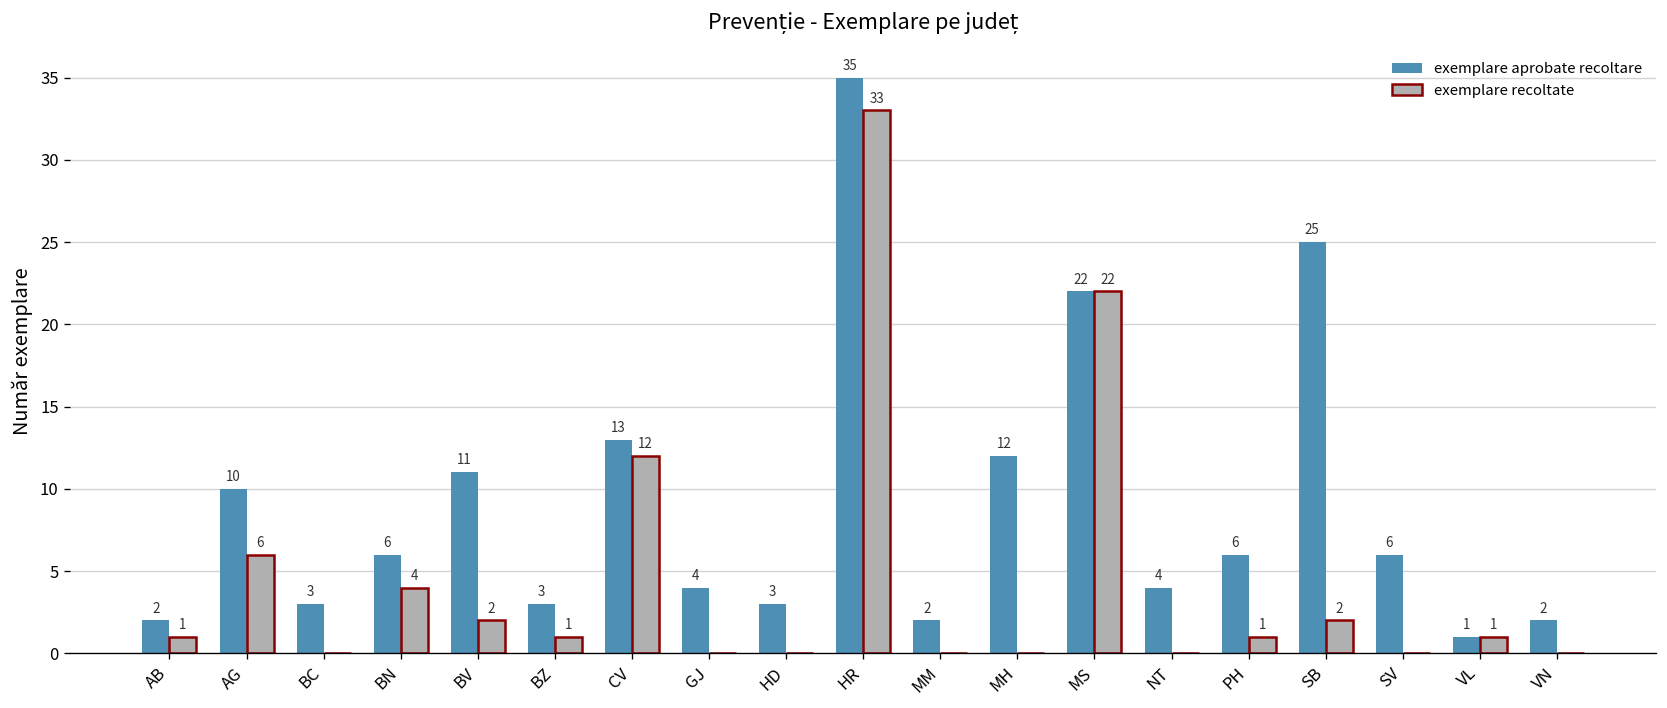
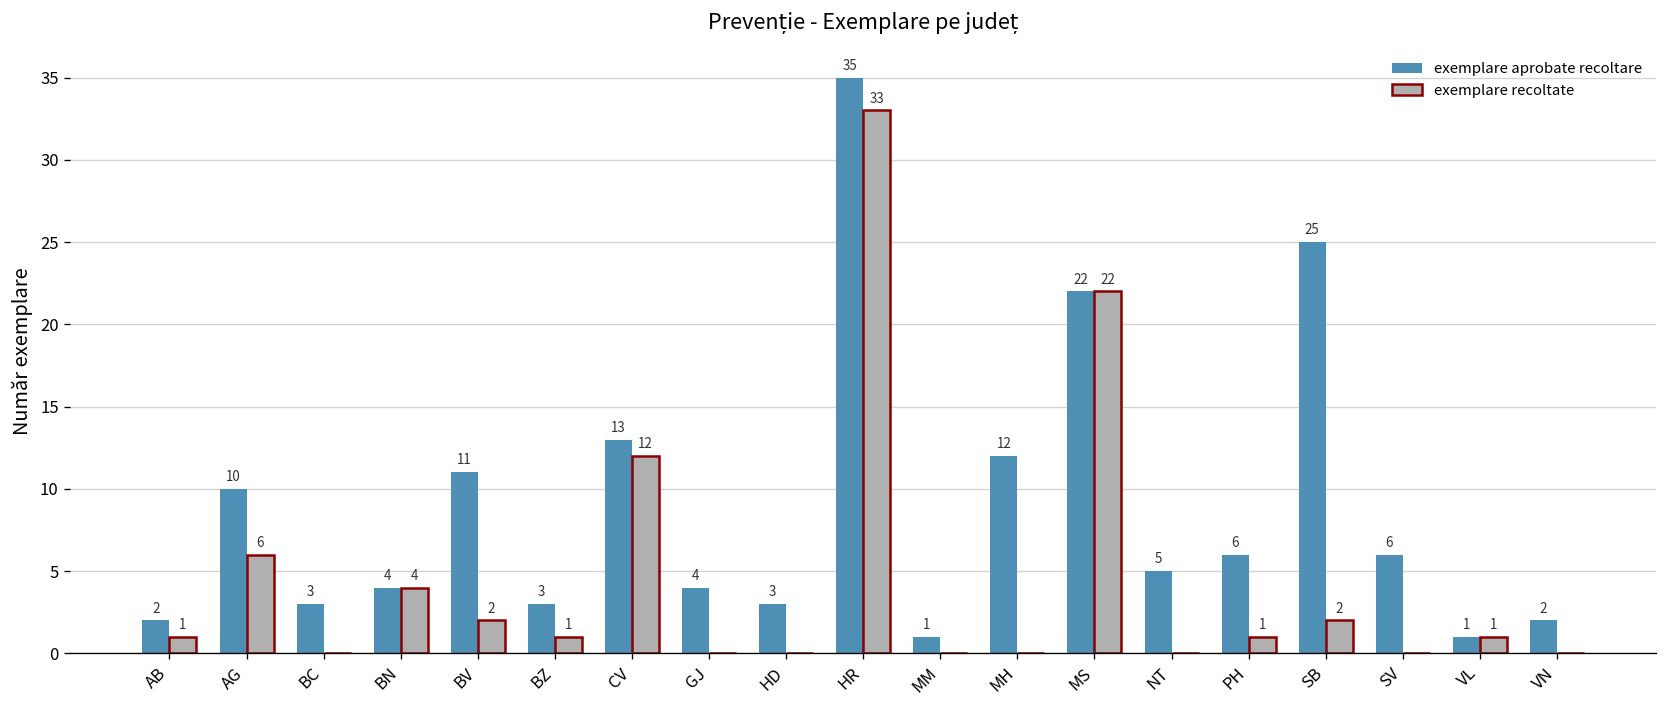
exemplare aprobate recoltare, BN: 6 -> 4
exemplare aprobate recoltare, MM: 2 -> 1
exemplare aprobate recoltare, NT: 4 -> 5
